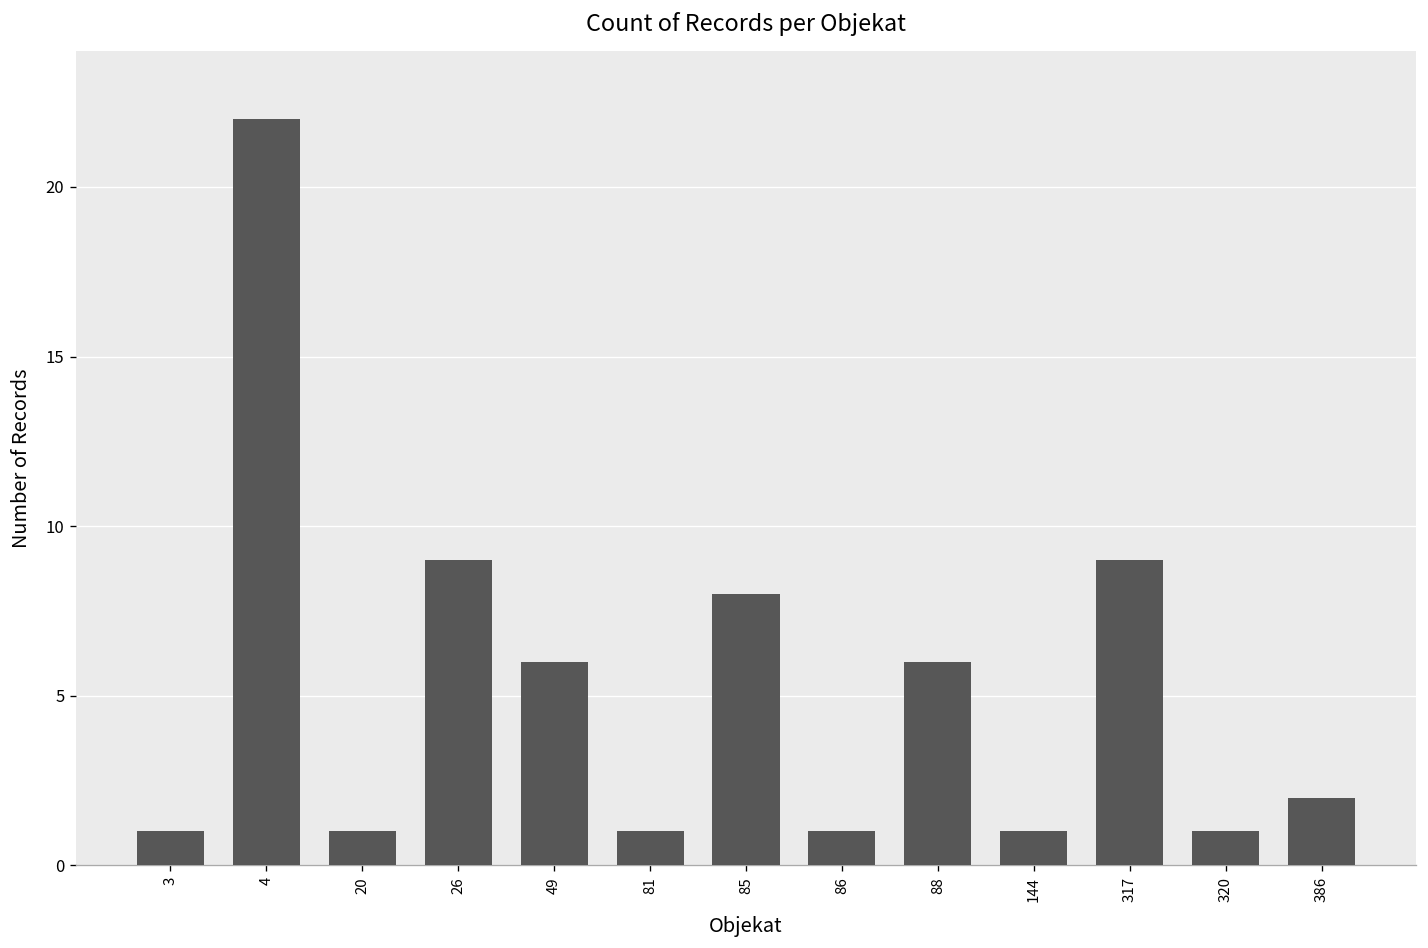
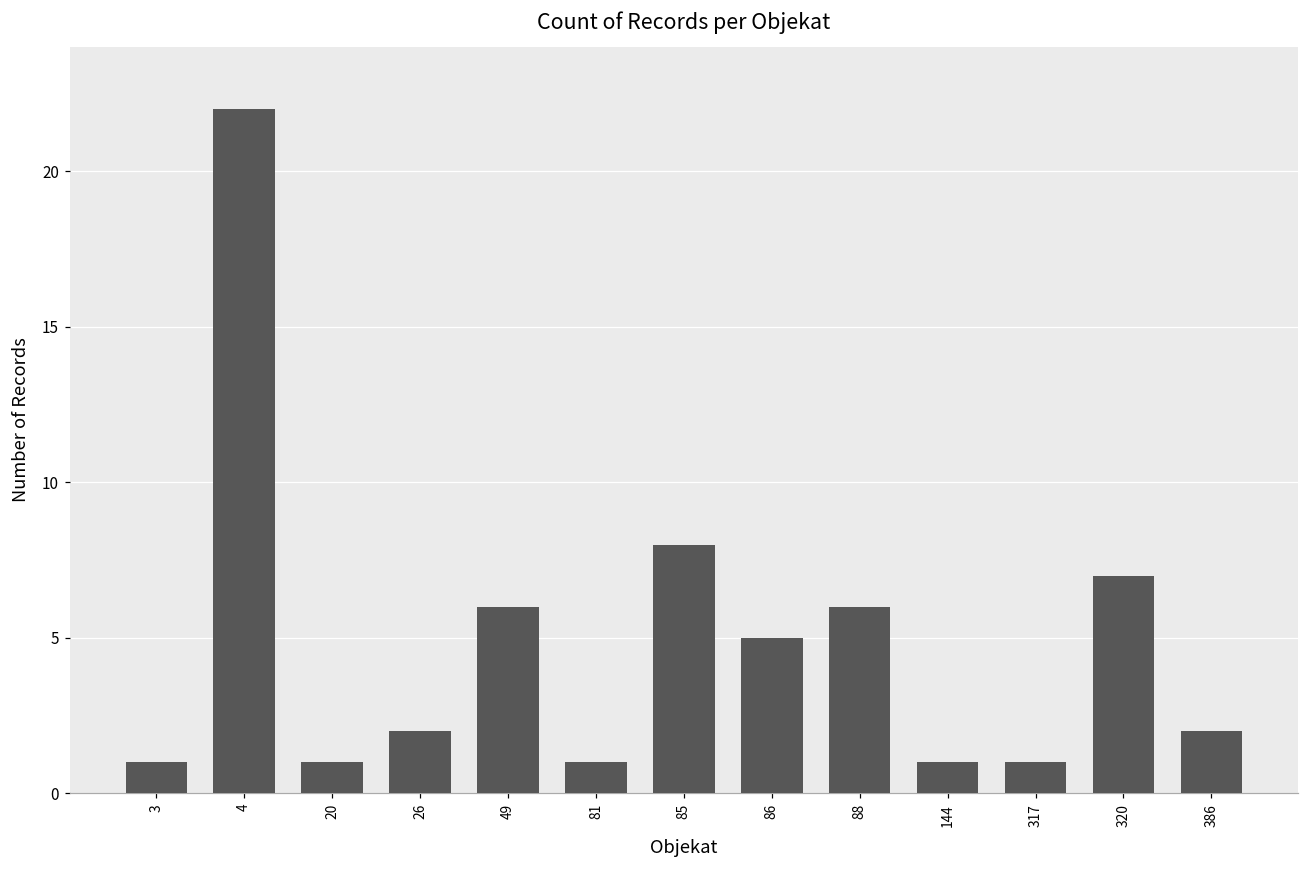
26: 9 -> 2
86: 1 -> 5
317: 9 -> 1
320: 1 -> 7
